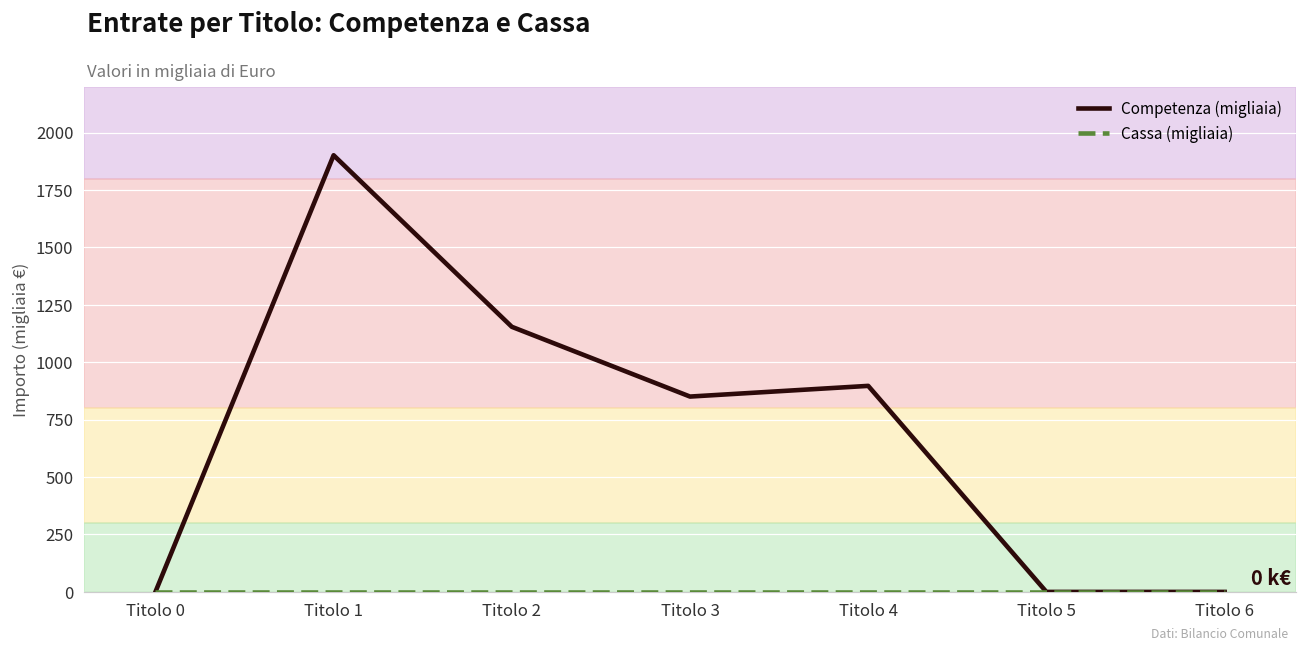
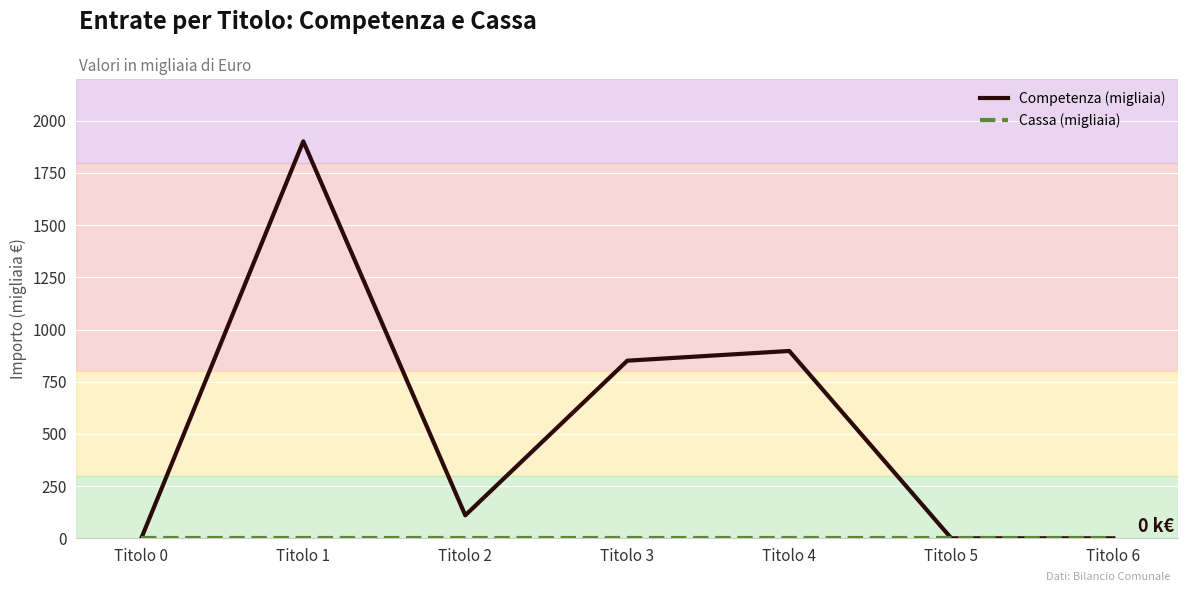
Competenza (migliaia), Titolo 2: 1150 -> 110
